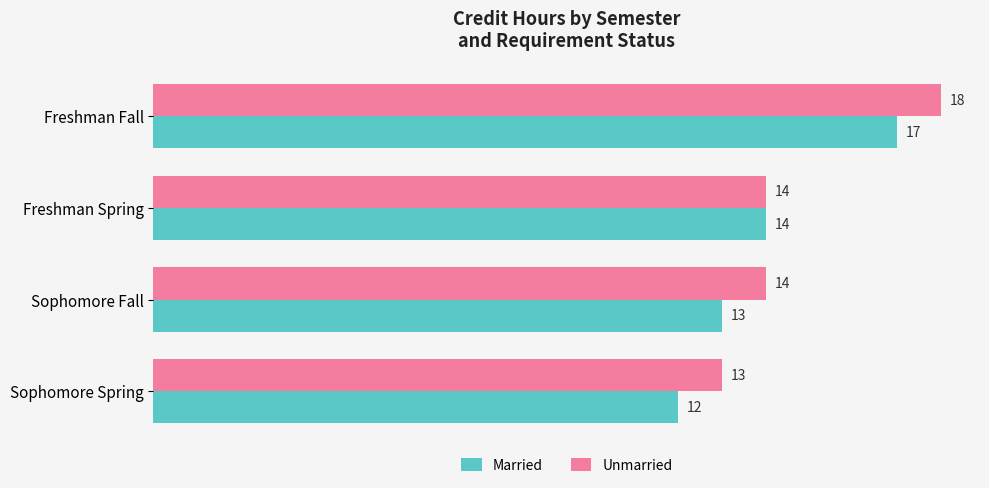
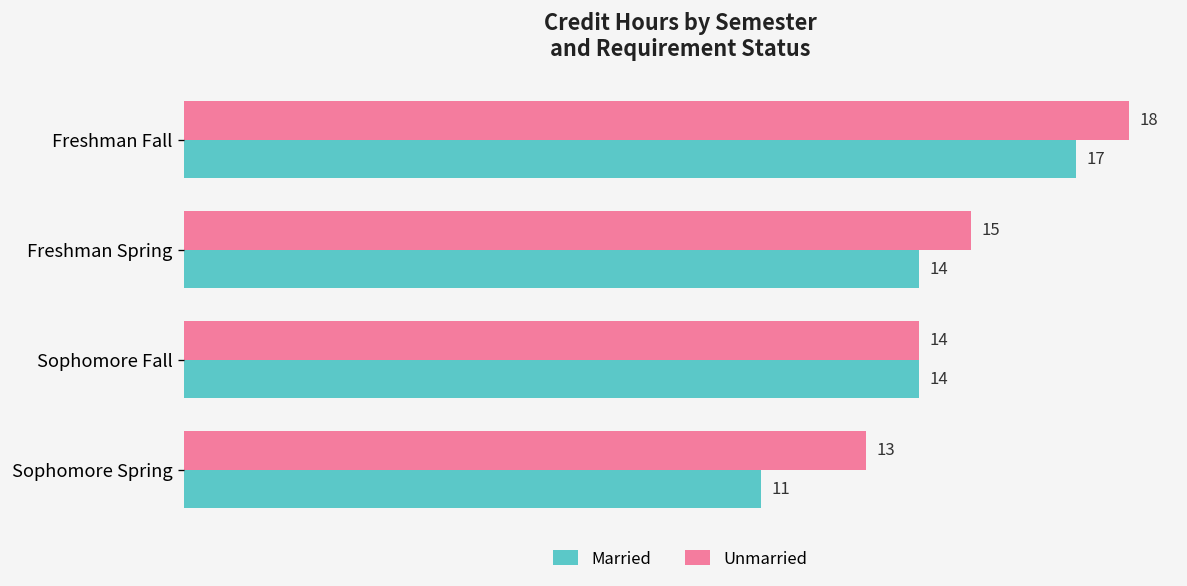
Unmarried, Freshman Spring: 14 -> 15
Married, Sophomore Fall: 13 -> 14
Married, Sophomore Spring: 12 -> 11
